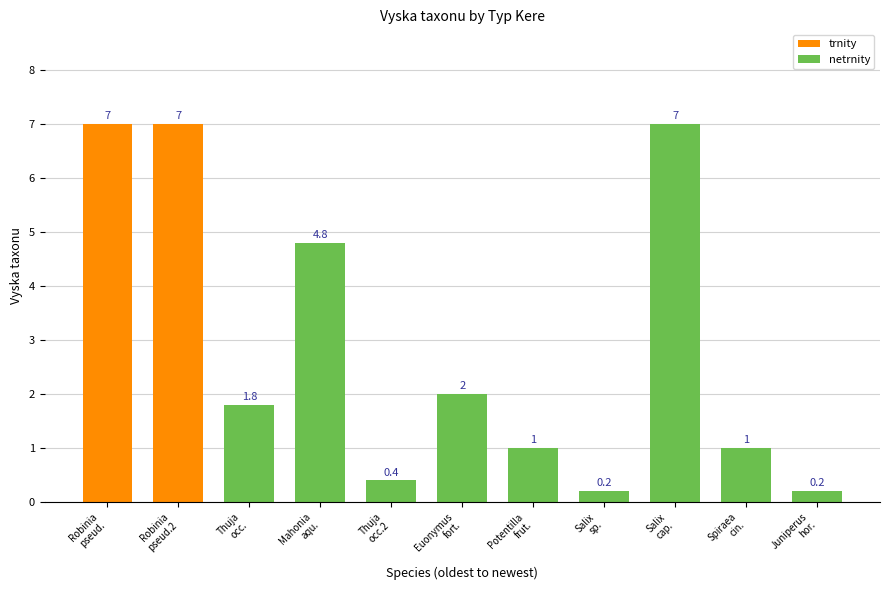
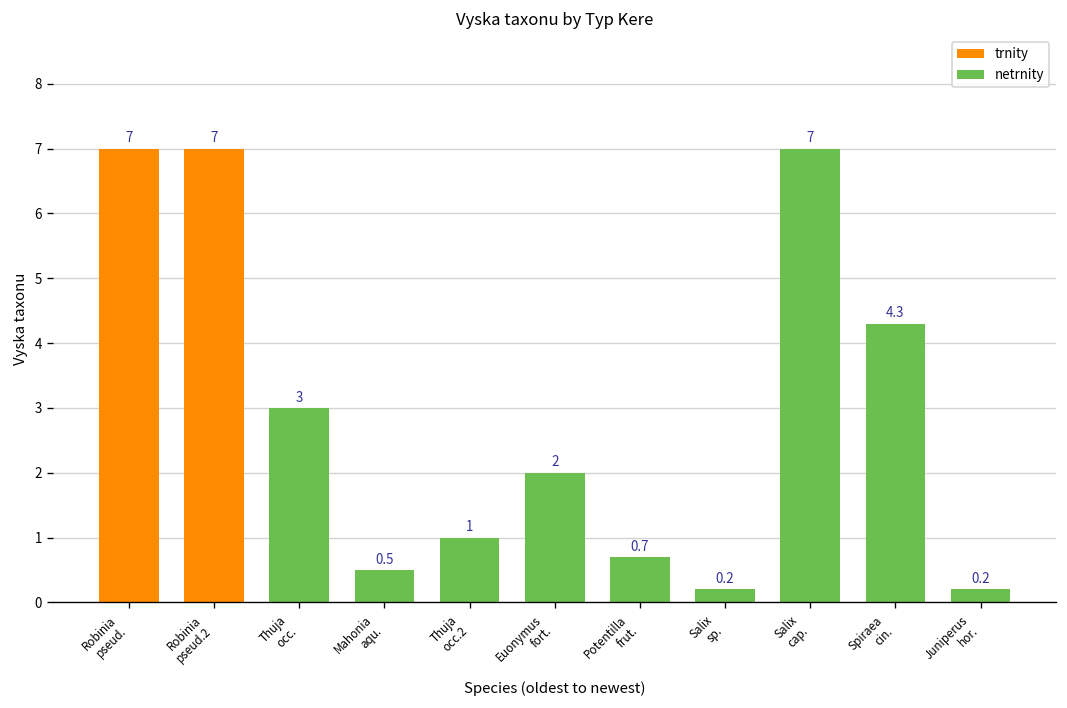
netrnity, Thuja occ.: 1.8 -> 3
netrnity, Mahonia aqu.: 4.8 -> 0.5
netrnity, Thuja occ.2: 0.4 -> 1
netrnity, Potentilla frut.: 1 -> 0.7
netrnity, Spiraea cin.: 1 -> 4.3
